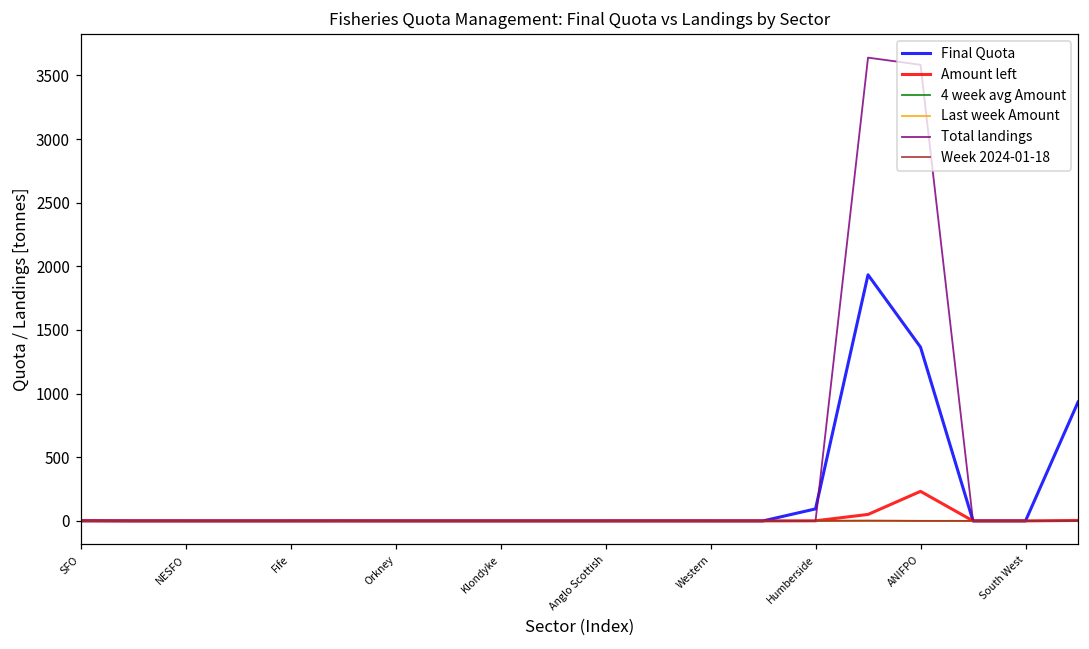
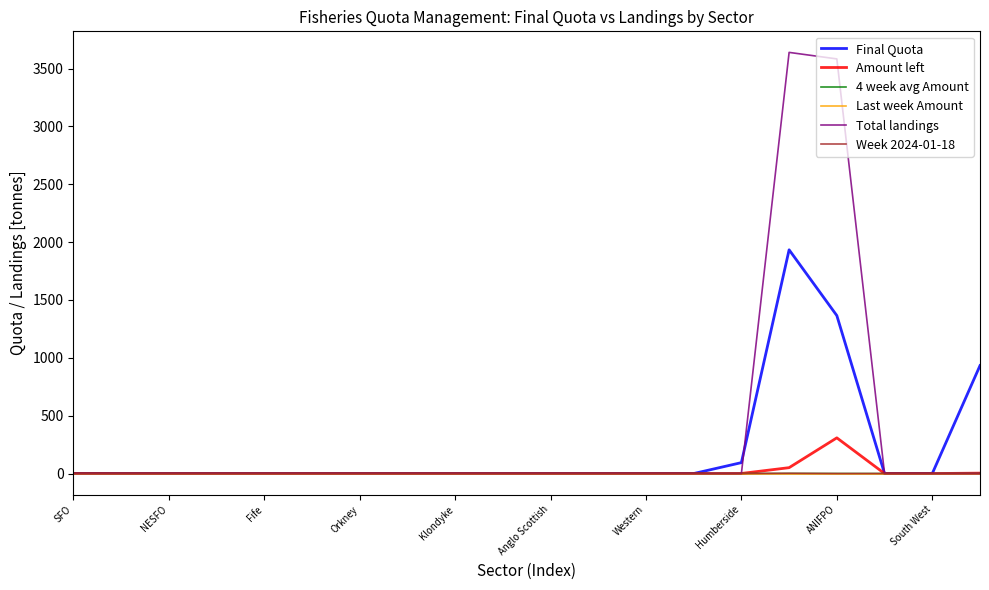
Amount left, ANIFPO: 230 -> 310
